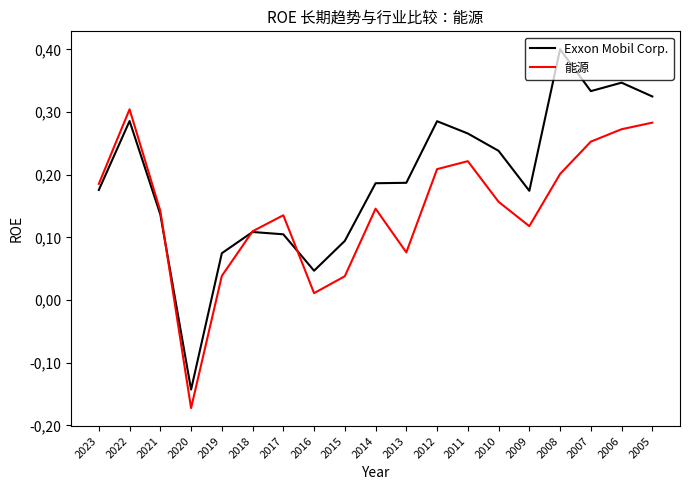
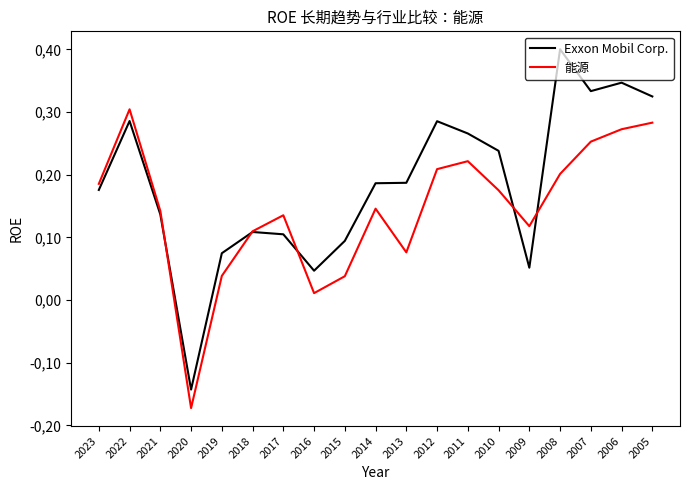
能源, 2010: 16 -> 18
Exxon Mobil Corp., 2009: 17 -> 5
